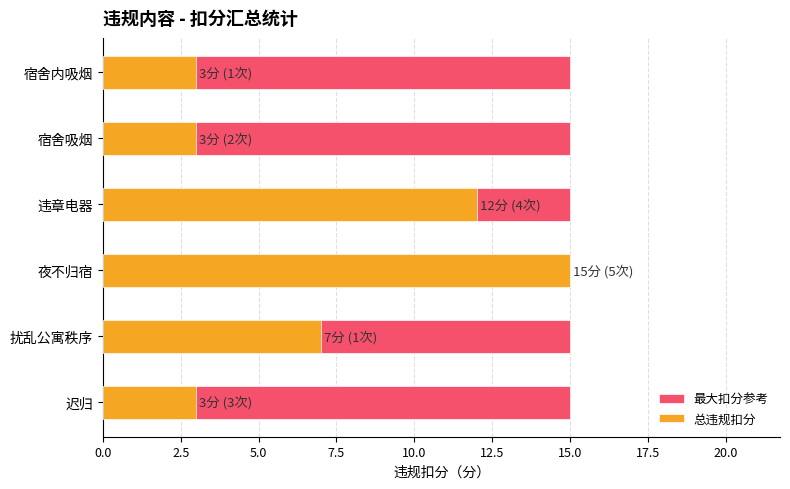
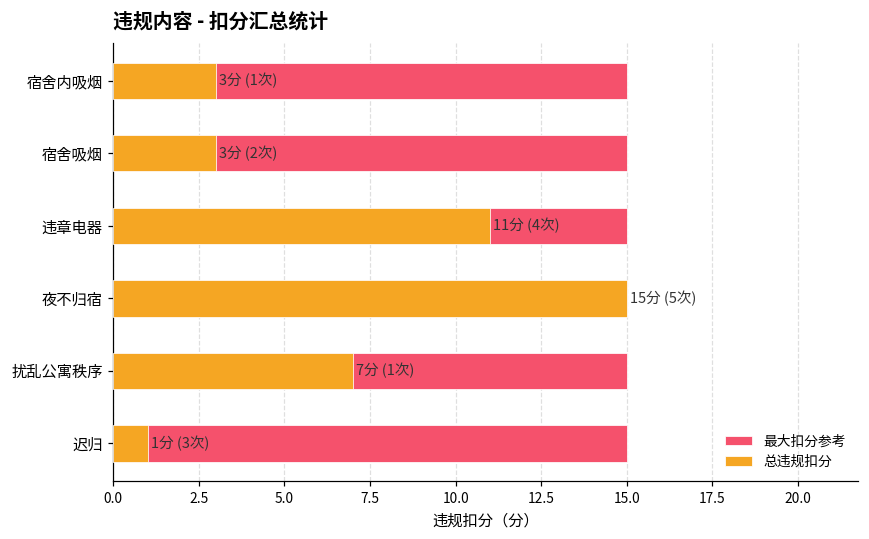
总违规扣分, 违章电器: 12分 -> 11分
总违规扣分, 迟归: 3分 -> 1分
